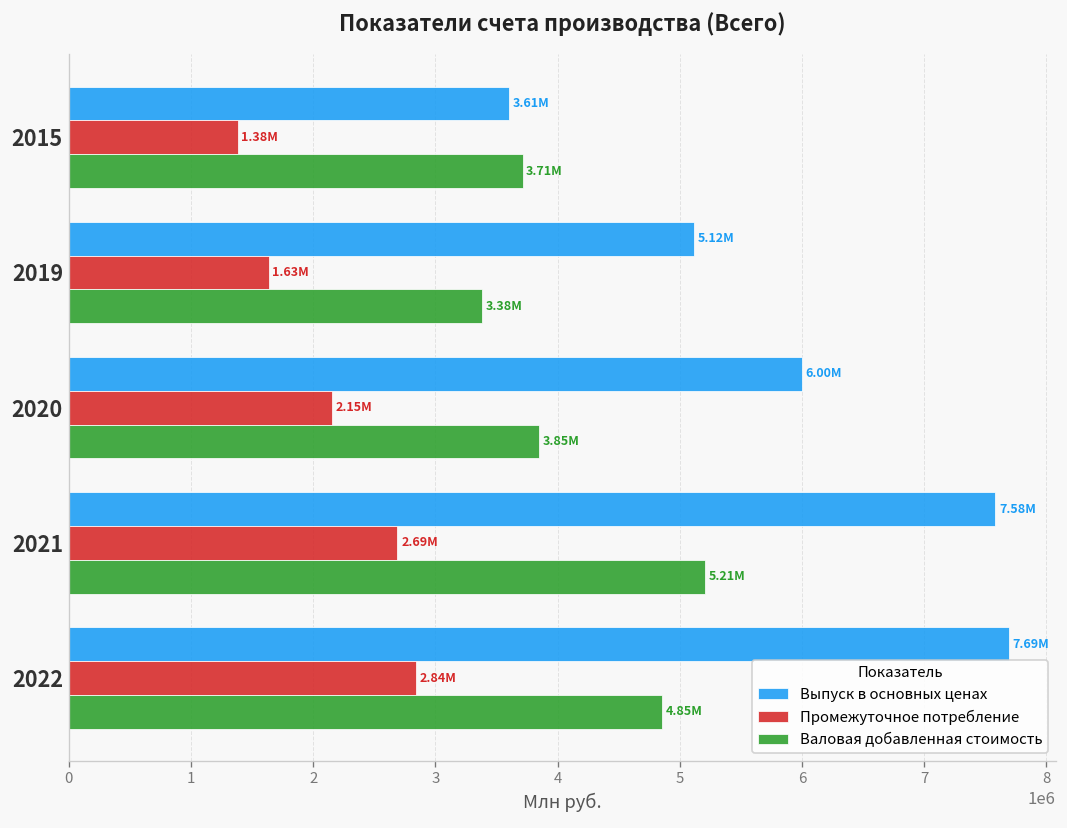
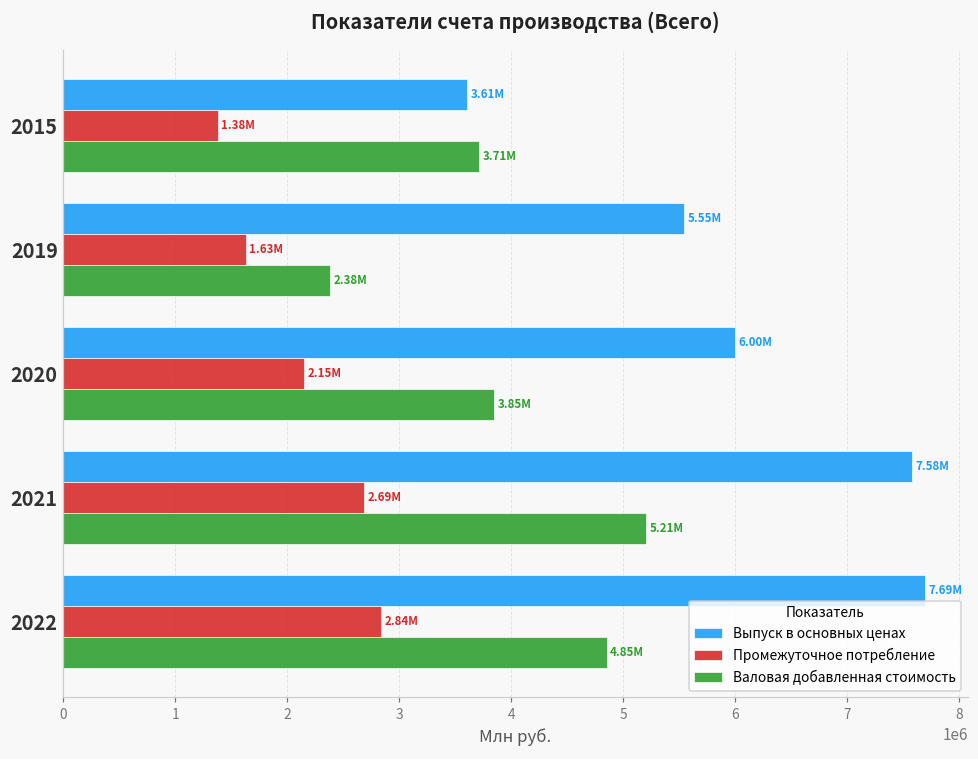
Выпуск в основных ценах, 2019: 5.12M -> 5.55M
Валовая добавленная стоимость, 2019: 3.38M -> 2.38M
